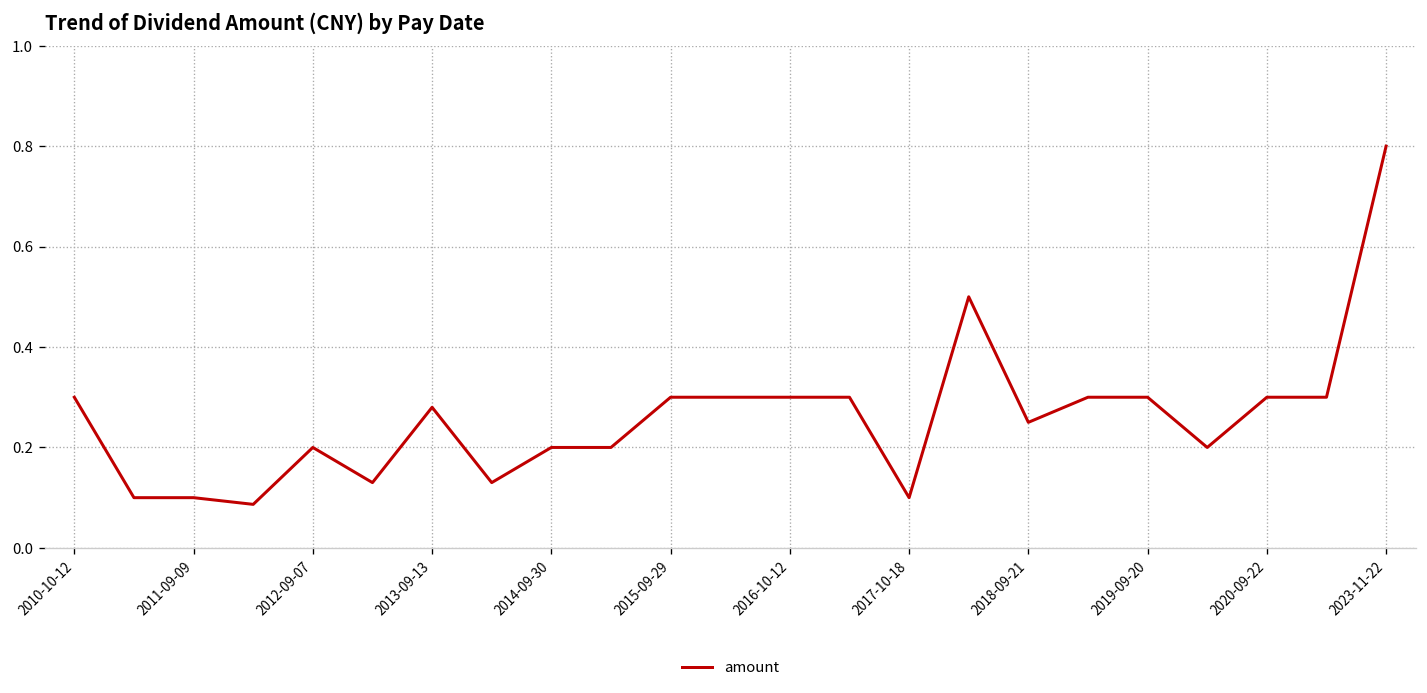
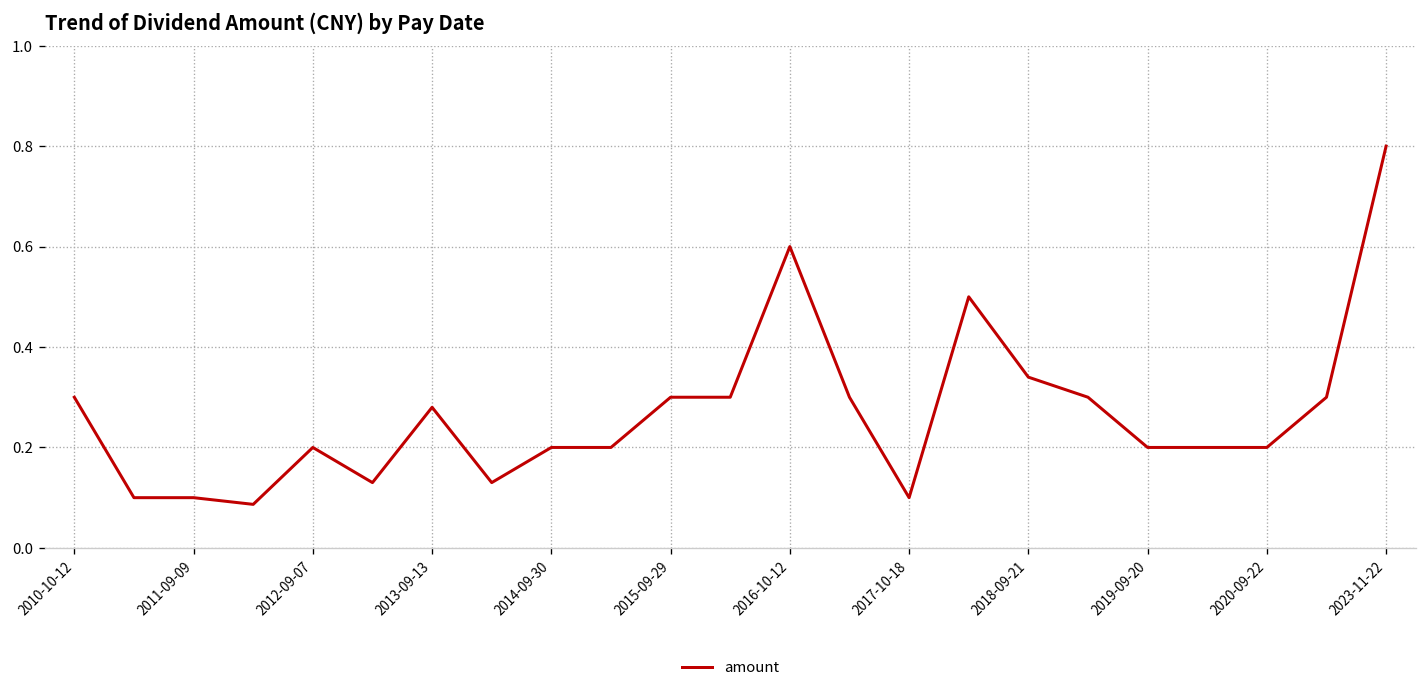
2016-10-12: 0.3 -> 0.6
2018-09-21: 0.25 -> 0.34
2019-09-20: 0.3 -> 0.2
2020-09-22: 0.3 -> 0.2
